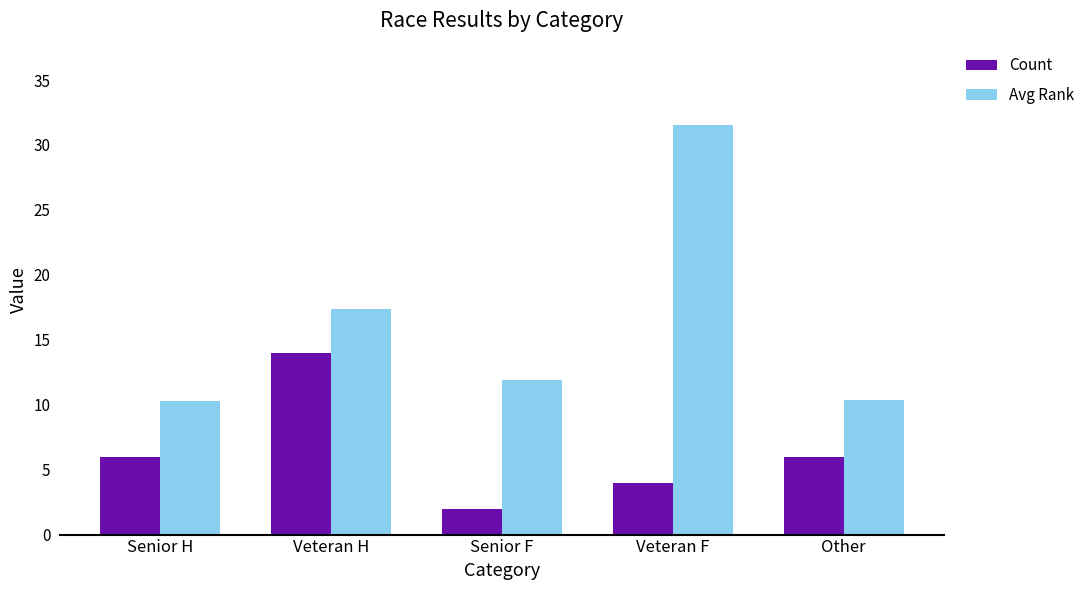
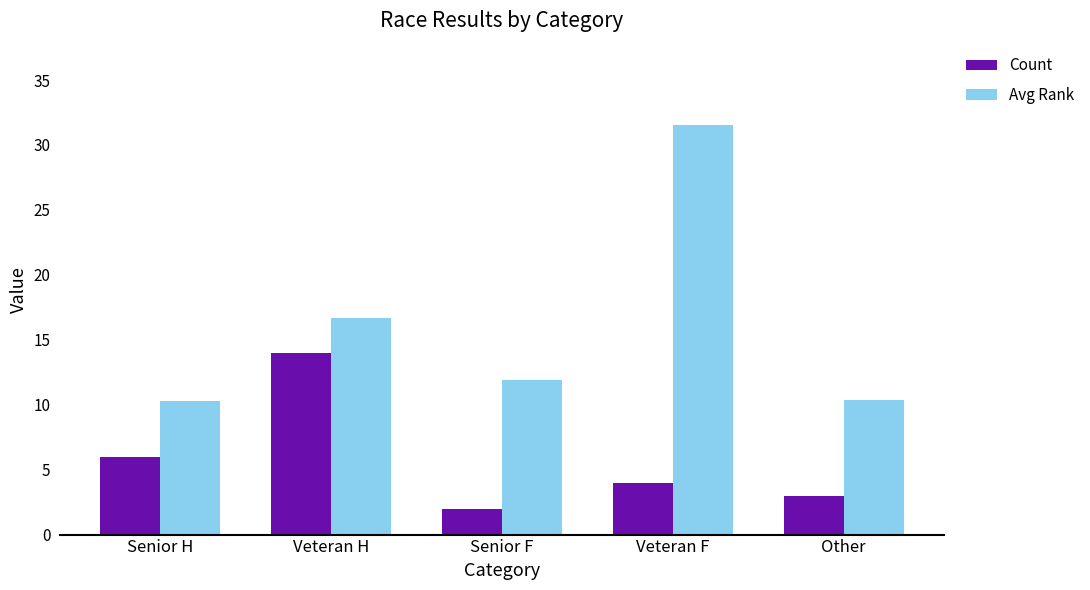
Avg Rank, Veteran H: 17.4 -> 16.7
Count, Other: 6 -> 3
